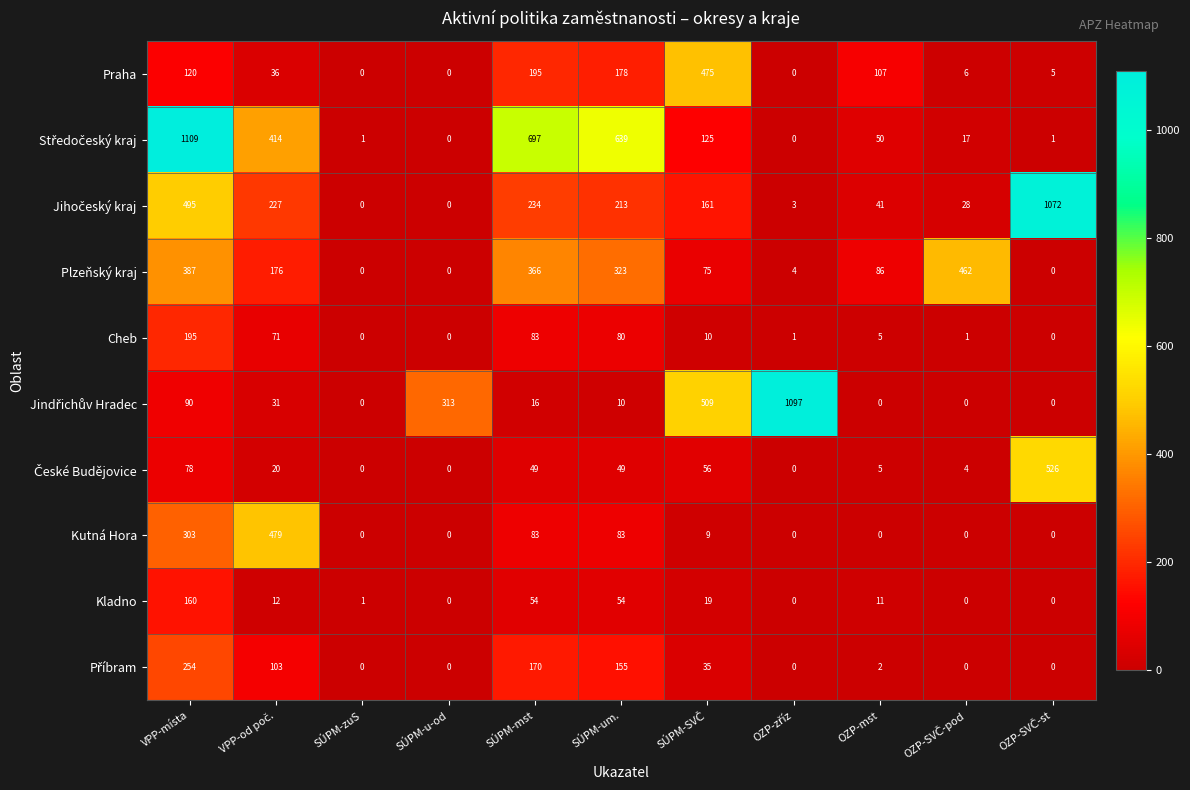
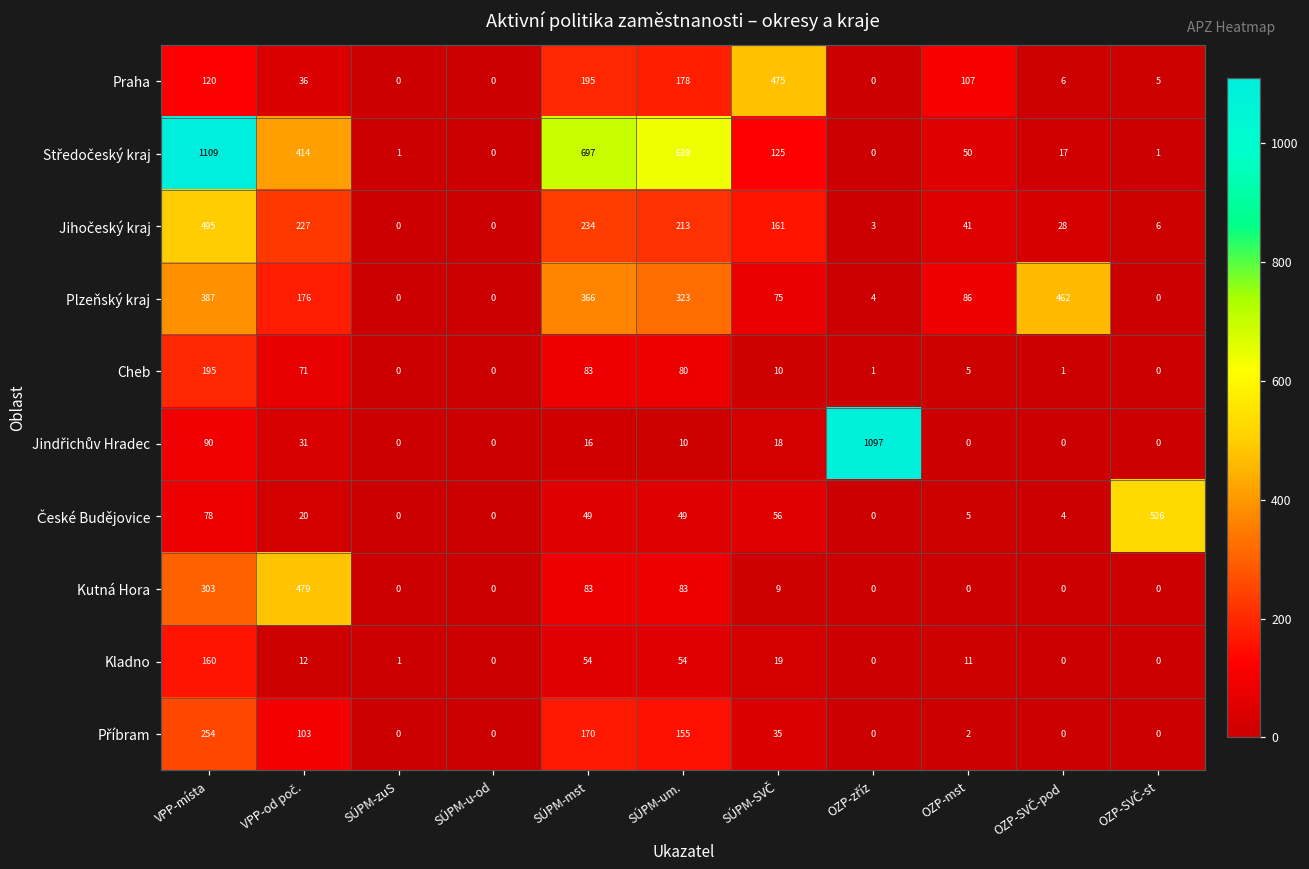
Jihočeský kraj, OZP-SVČ-st: 1072 -> 6
Jindřichův Hradec, SÚPM-u-od: 313 -> 0
Jindřichův Hradec, SÚPM-SVČ: 509 -> 18
